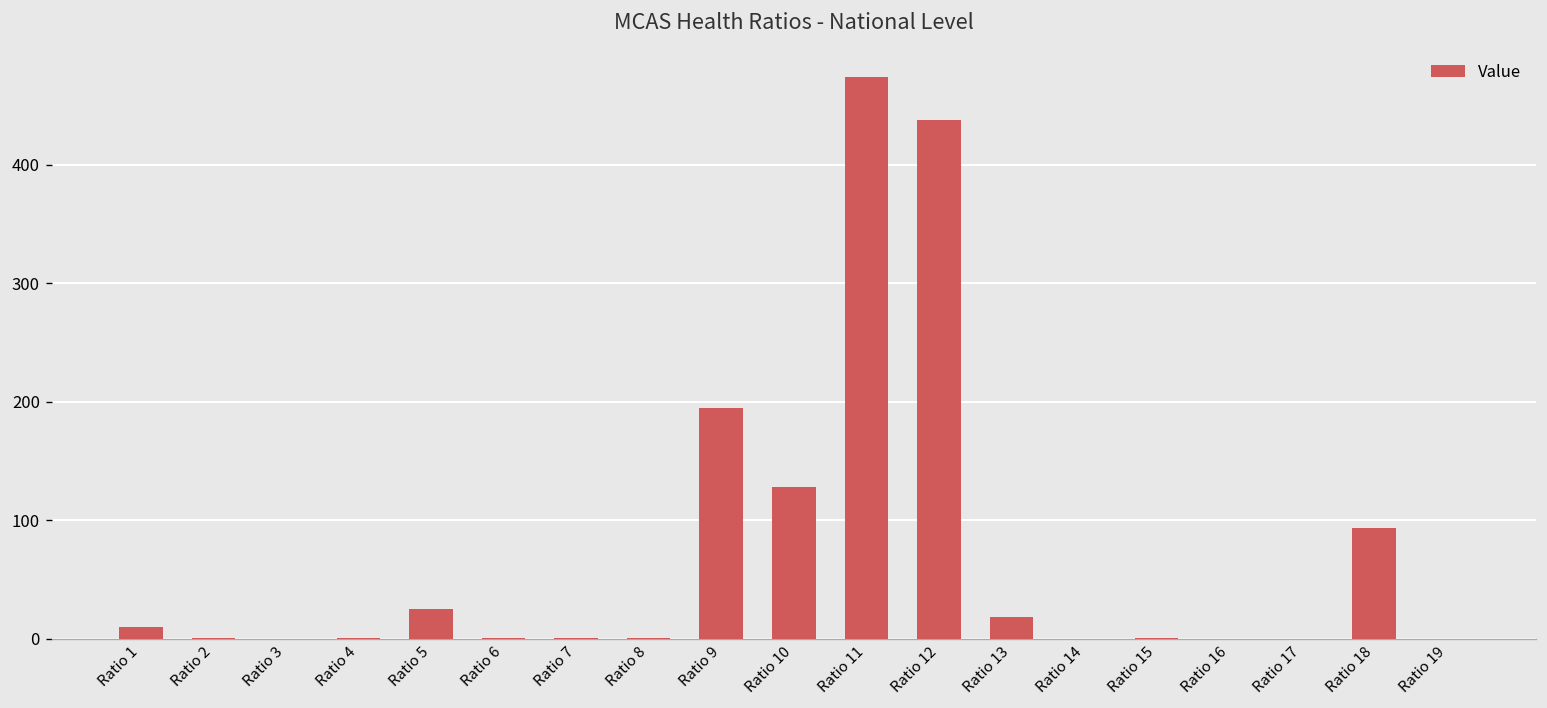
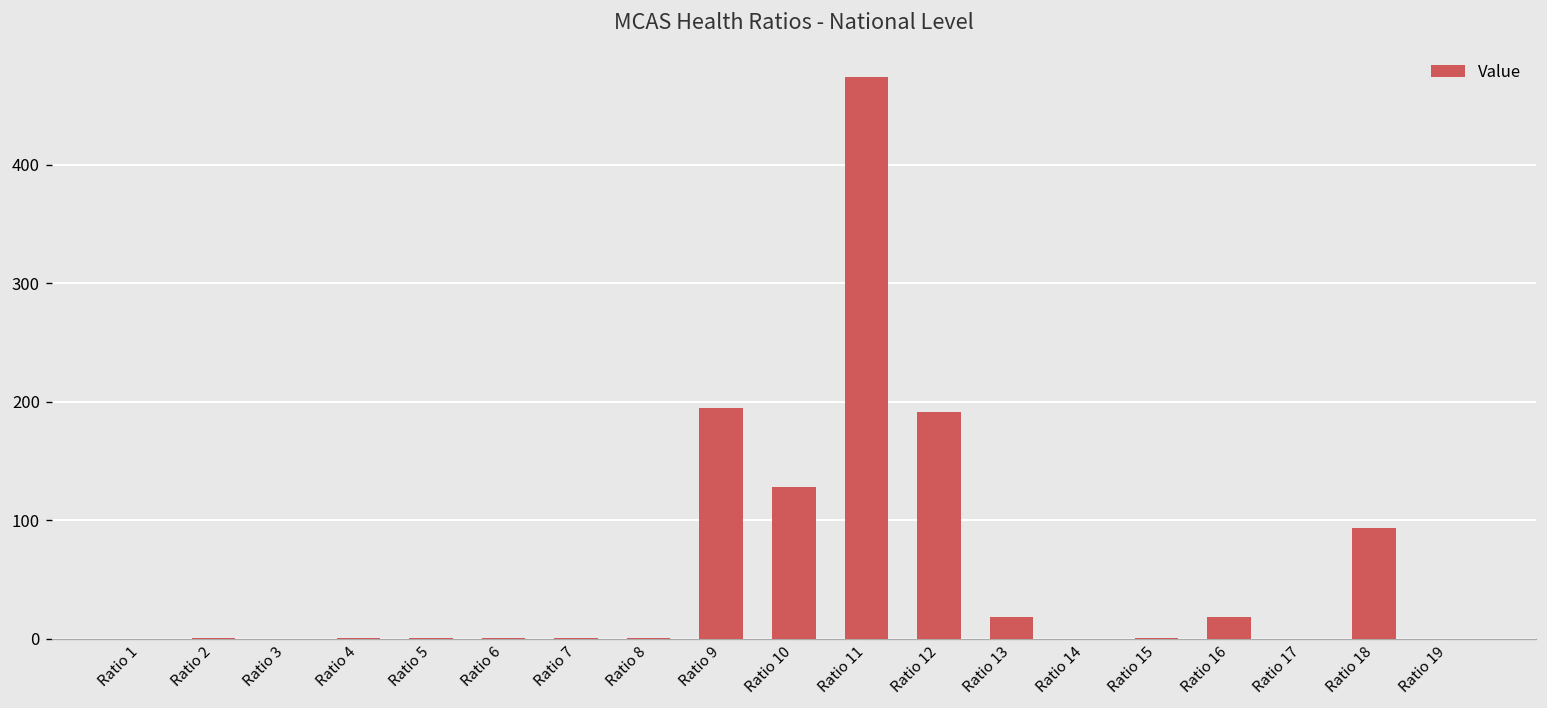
Ratio 1: 10 -> 0
Ratio 5: 20 -> 0
Ratio 12: 440 -> 190
Ratio 16: 0 -> 20
